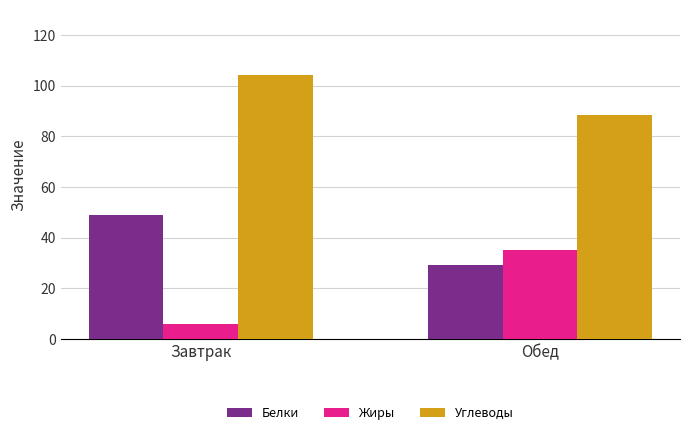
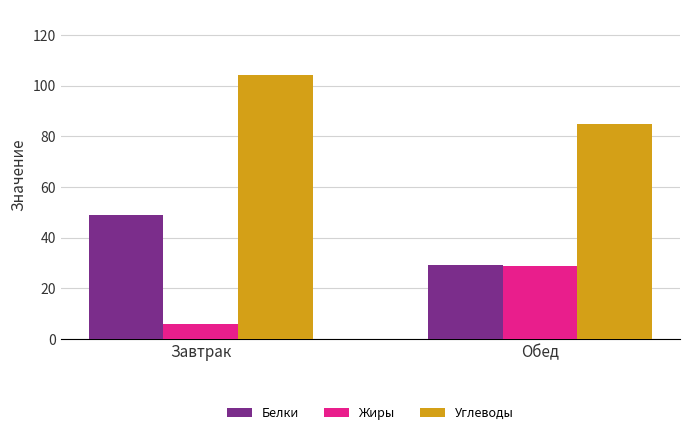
Жиры, Обед: 35 -> 29
Углеводы, Обед: 89 -> 85
